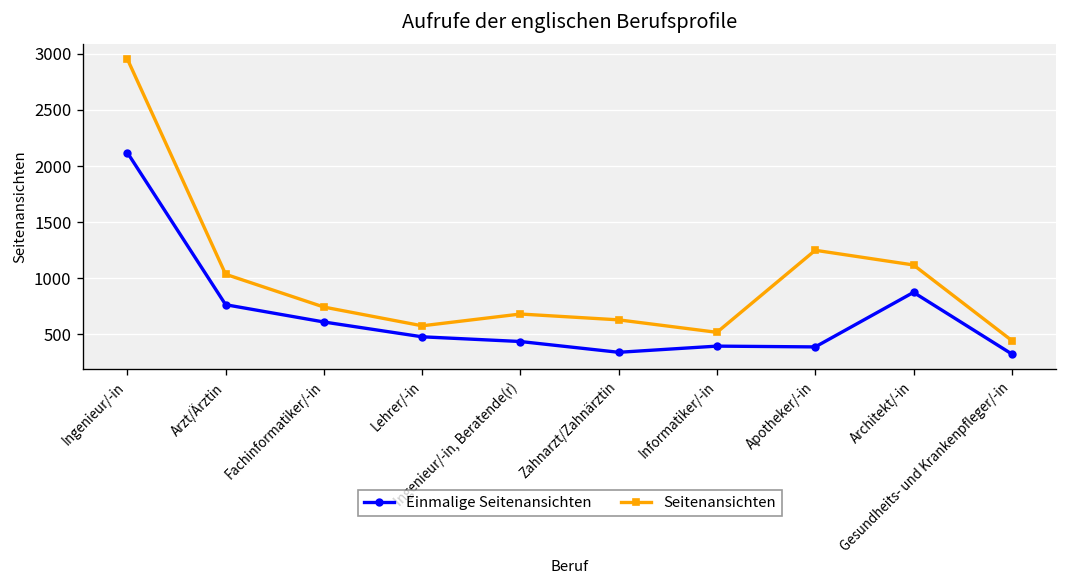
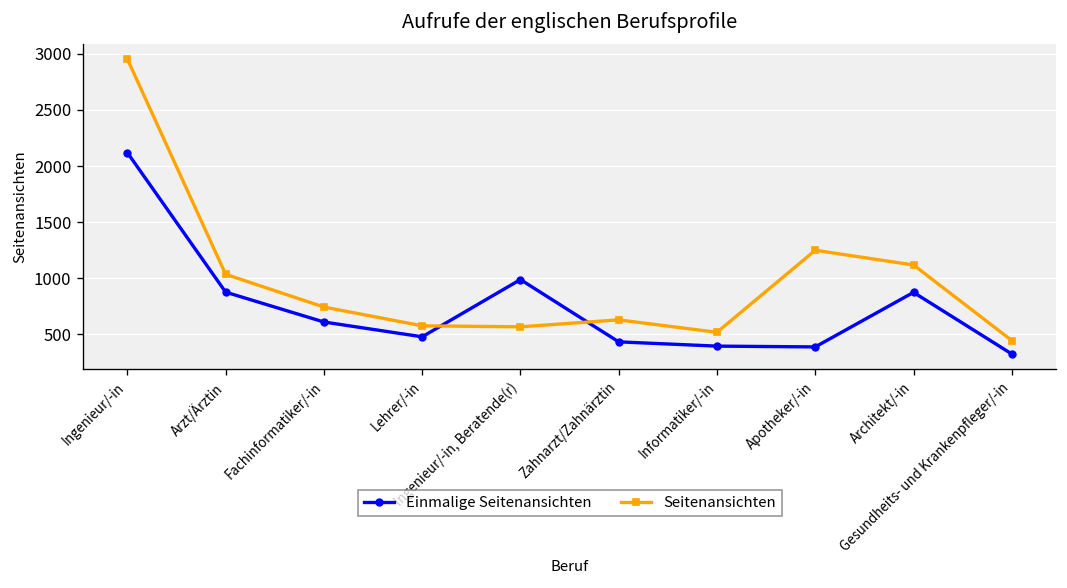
Einmalige Seitenansichten, Arzt/Ärztin: 800 -> 900
Einmalige Seitenansichten, Ingenieur/-in, Beratende(r): 400 -> 1000
Seitenansichten, Ingenieur/-in, Beratende(r): 700 -> 600
Einmalige Seitenansichten, Zahnarzt/Zahnärztin: 300 -> 400
